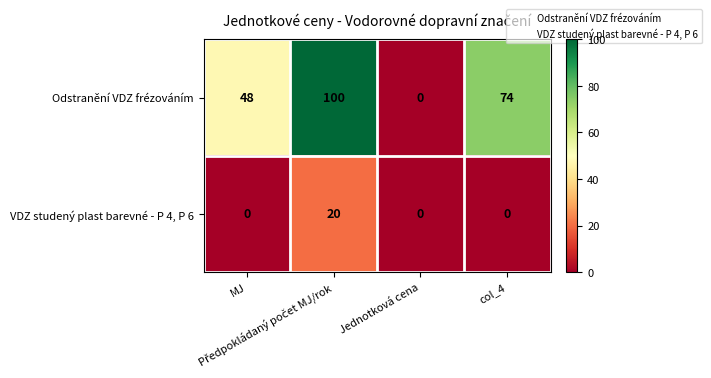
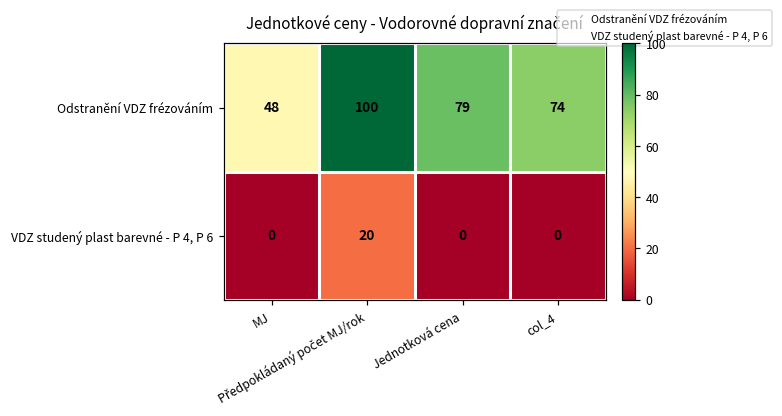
Odstranění VDZ frézováním, Jednotková cena: 0 -> 79
